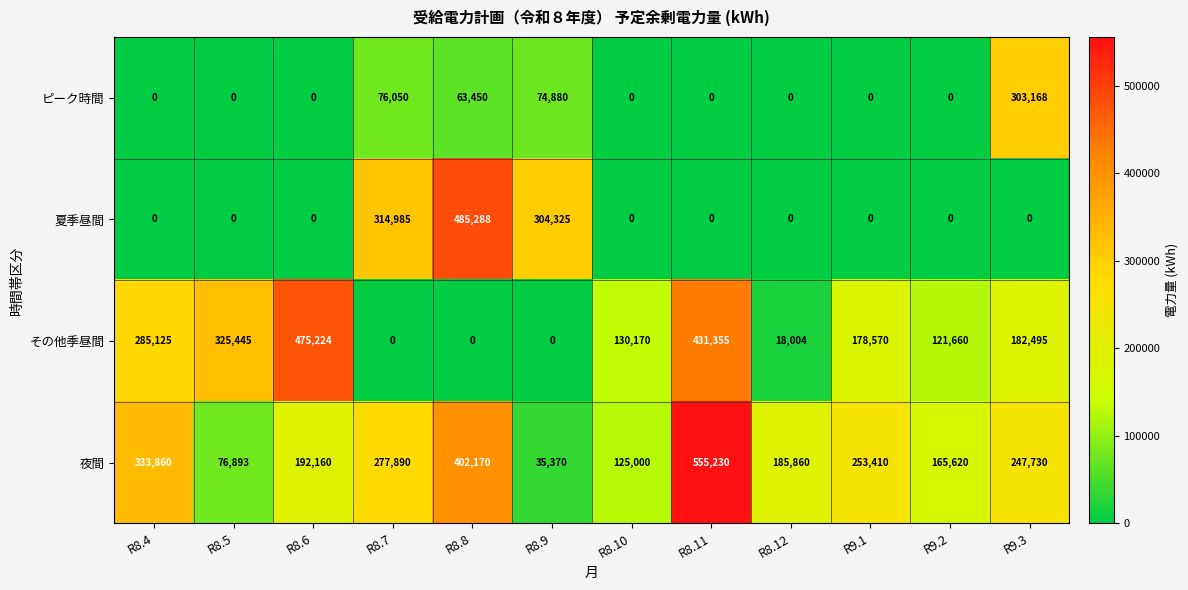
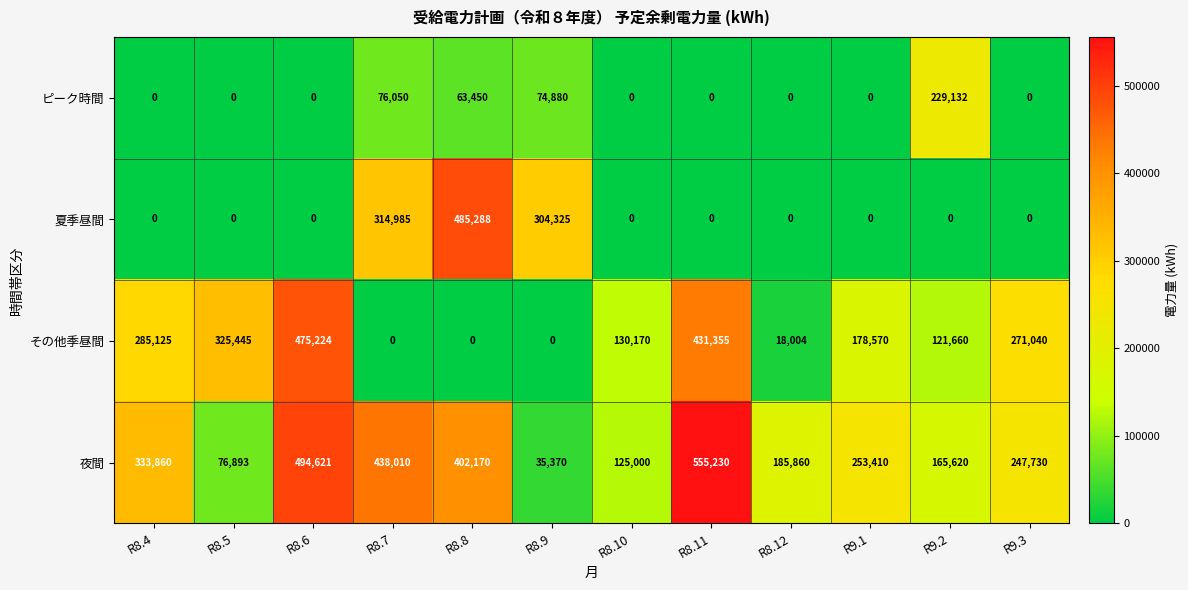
ピーク時間, R9.2: 0 -> 229,132
ピーク時間, R9.3: 303,168 -> 0
その他季昼間, R9.3: 182,495 -> 271,040
夜間, R8.6: 192,160 -> 494,621
夜間, R8.7: 277,890 -> 438,010
